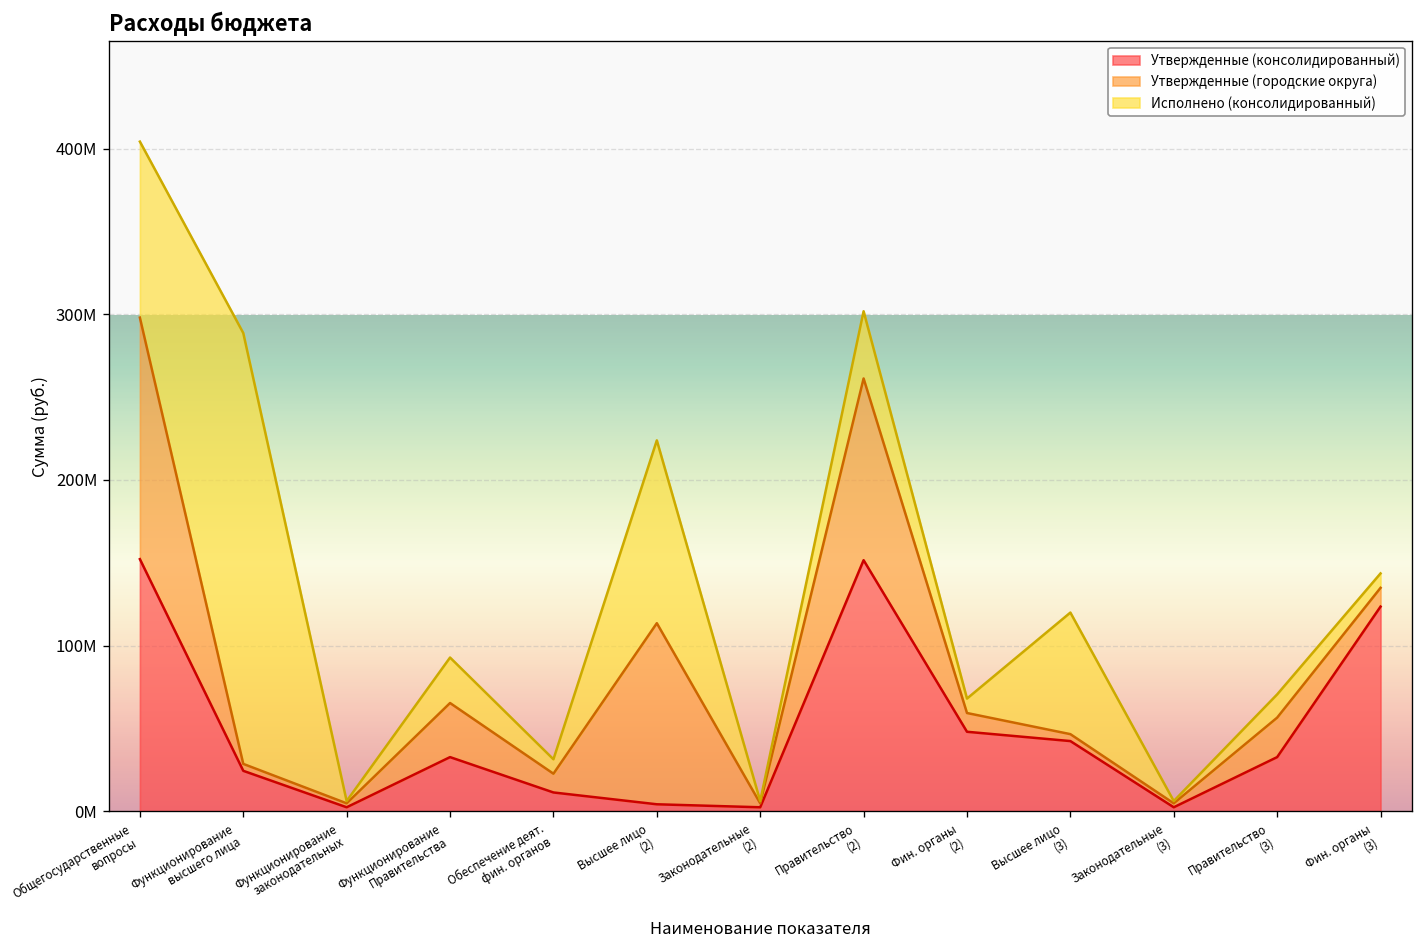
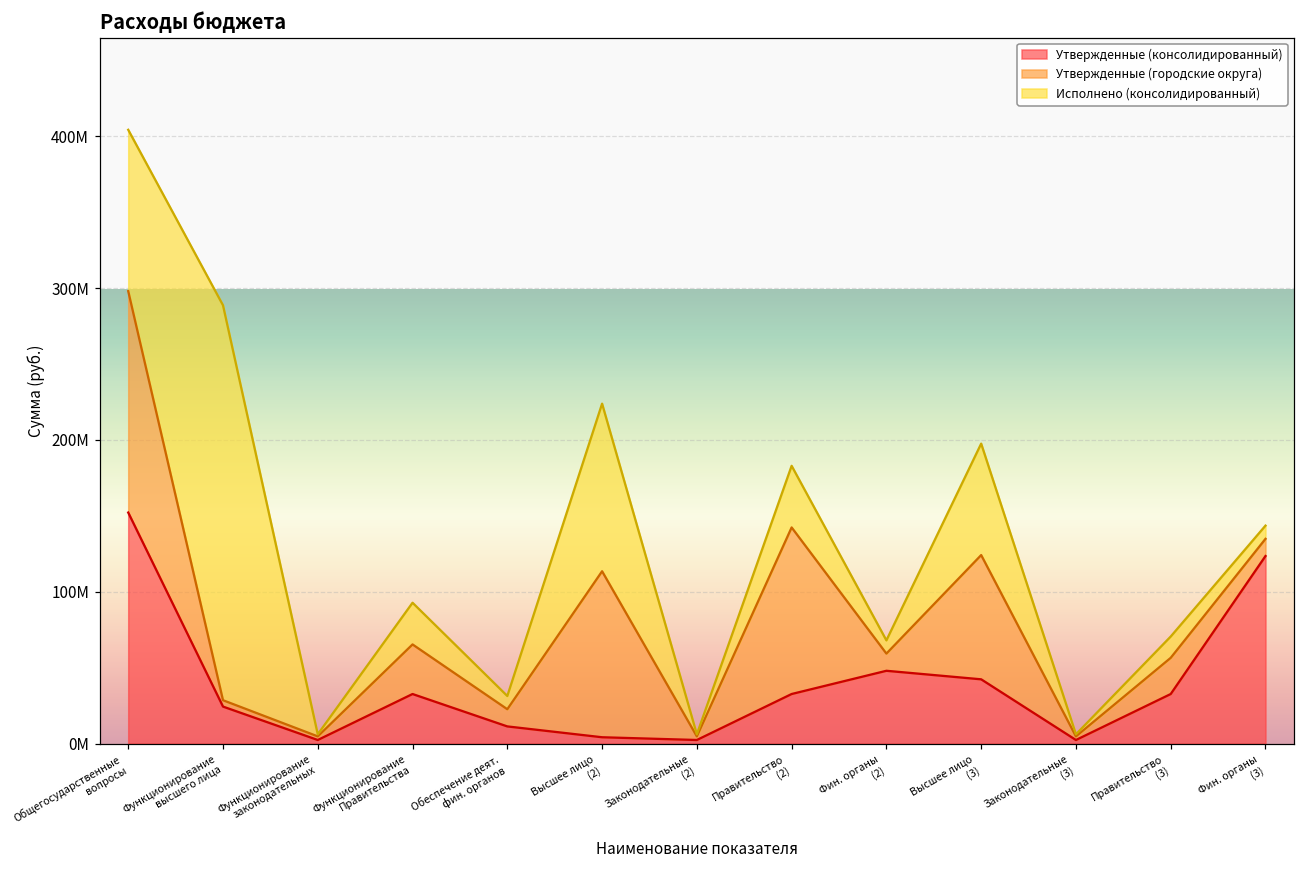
Утвержденные (консолидированный), Правительство (2): 152000000 -> 33000000
Утвержденные (городские округа), Высшее лицо (3): 4000000 -> 82000000
